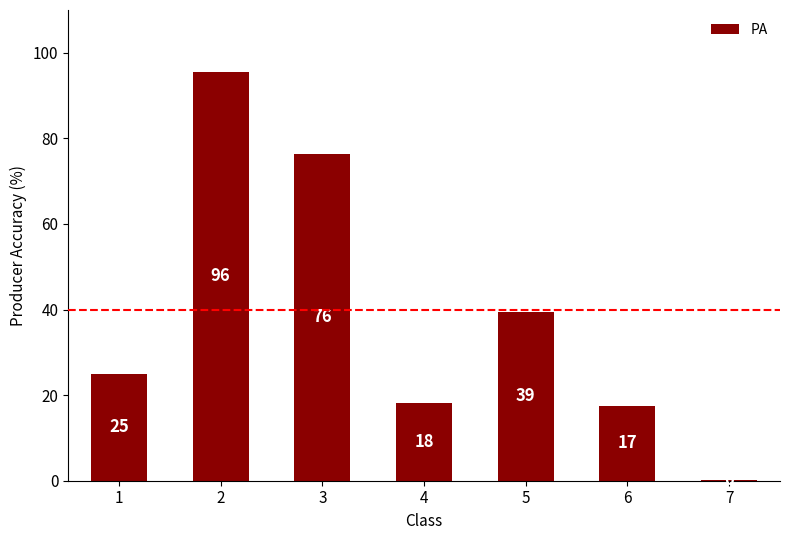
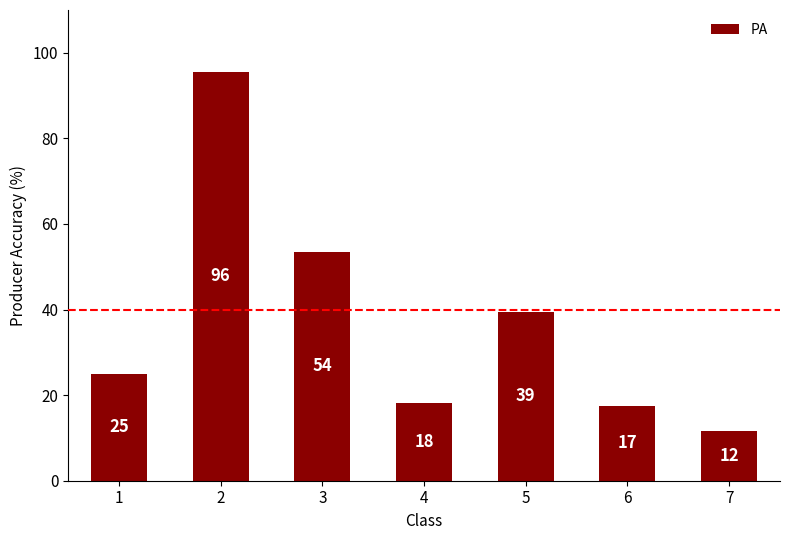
3: 76 -> 54
7: 0 -> 12
